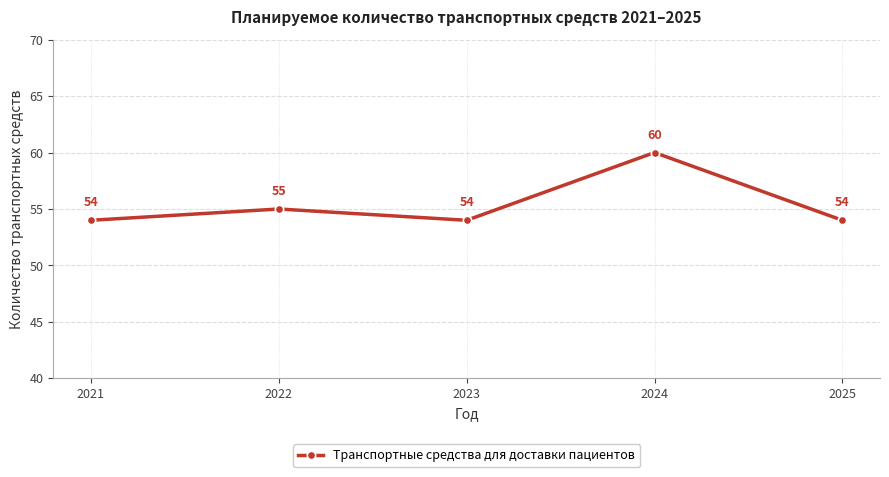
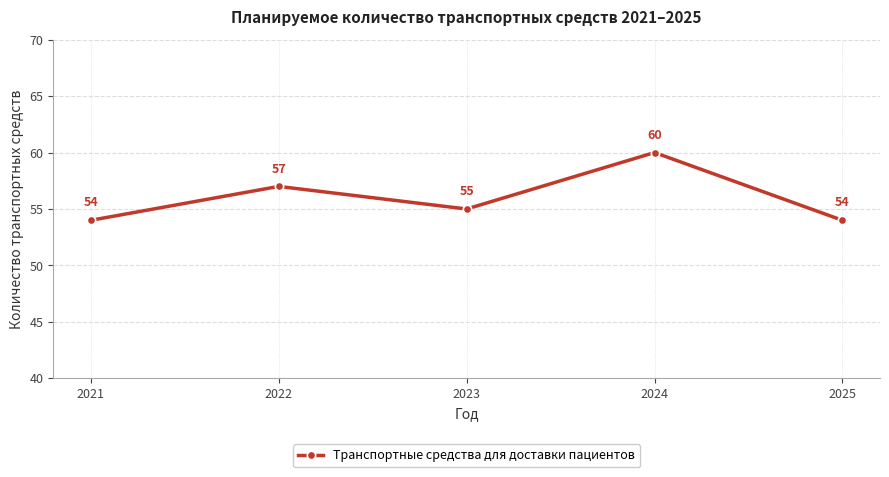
2022: 55 -> 57
2023: 54 -> 55
